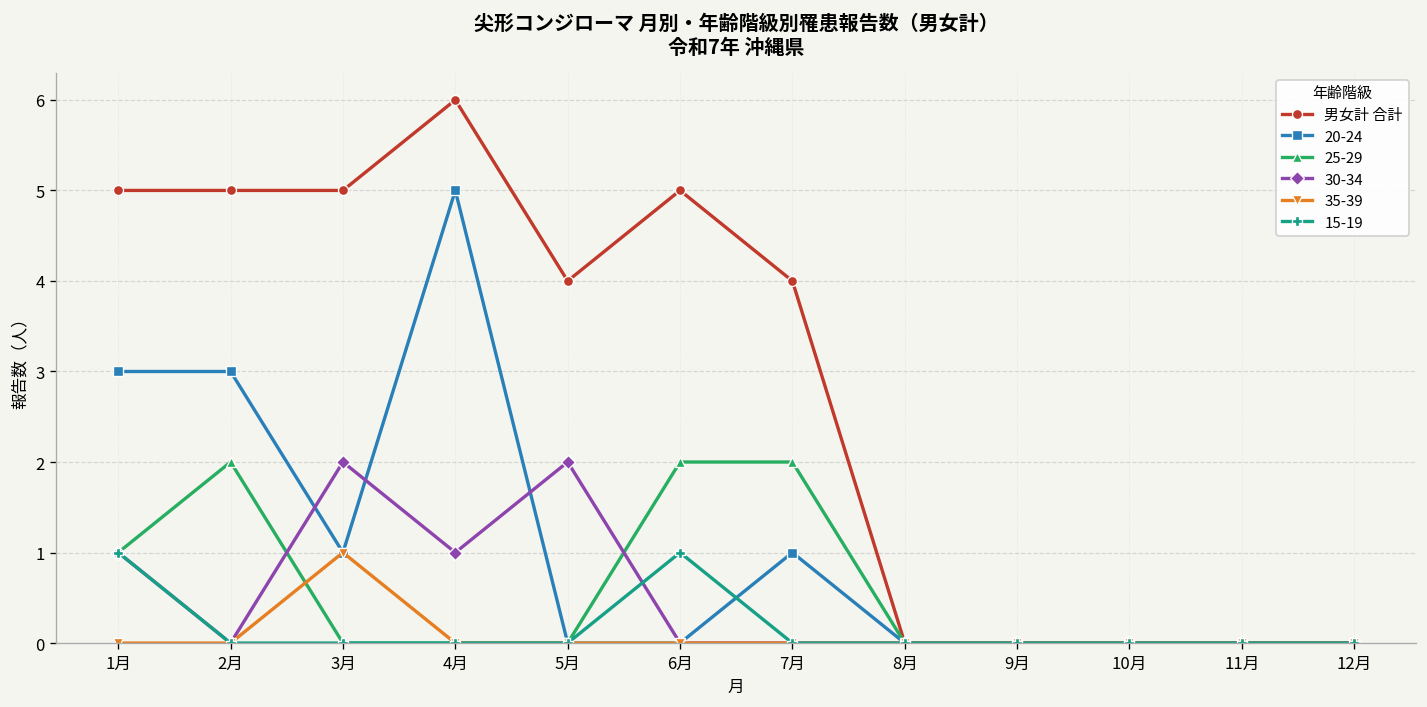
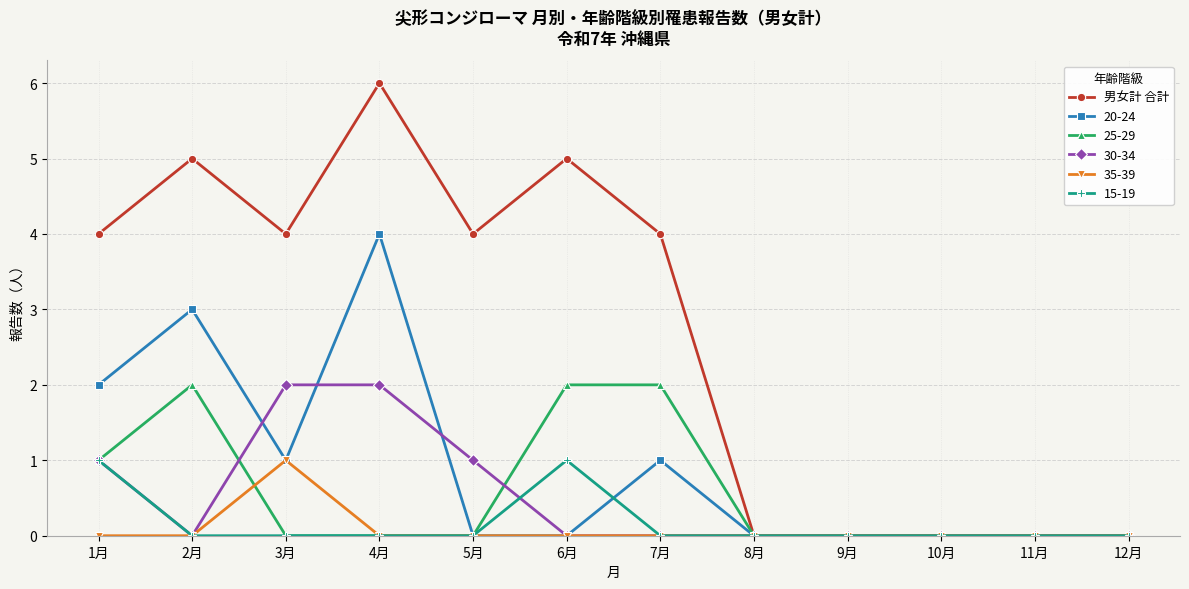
男女計 合計, 1月: 5 -> 4
20-24, 1月: 3 -> 2
男女計 合計, 3月: 5 -> 4
20-24, 4月: 5 -> 4
30-34, 4月: 1 -> 2
30-34, 5月: 2 -> 1
